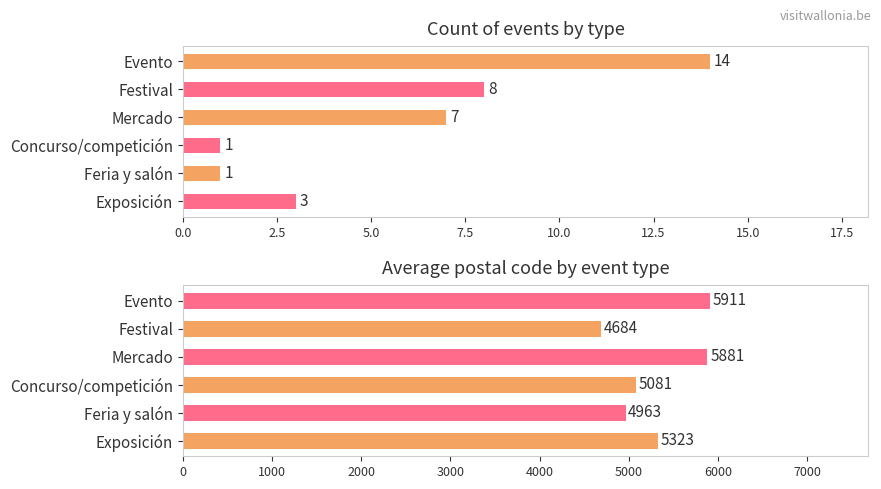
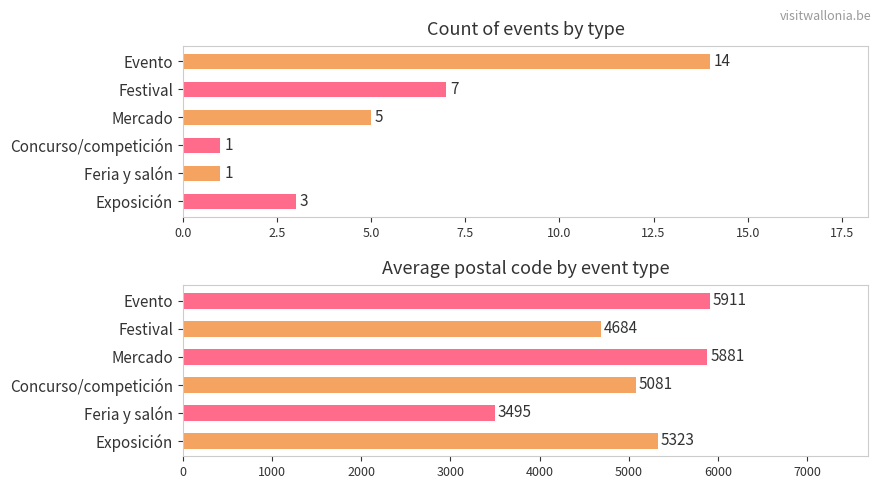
Count of events by type, Festival: 8 -> 7
Count of events by type, Mercado: 7 -> 5
Average postal code by event type, Feria y salón: 4963 -> 3495
